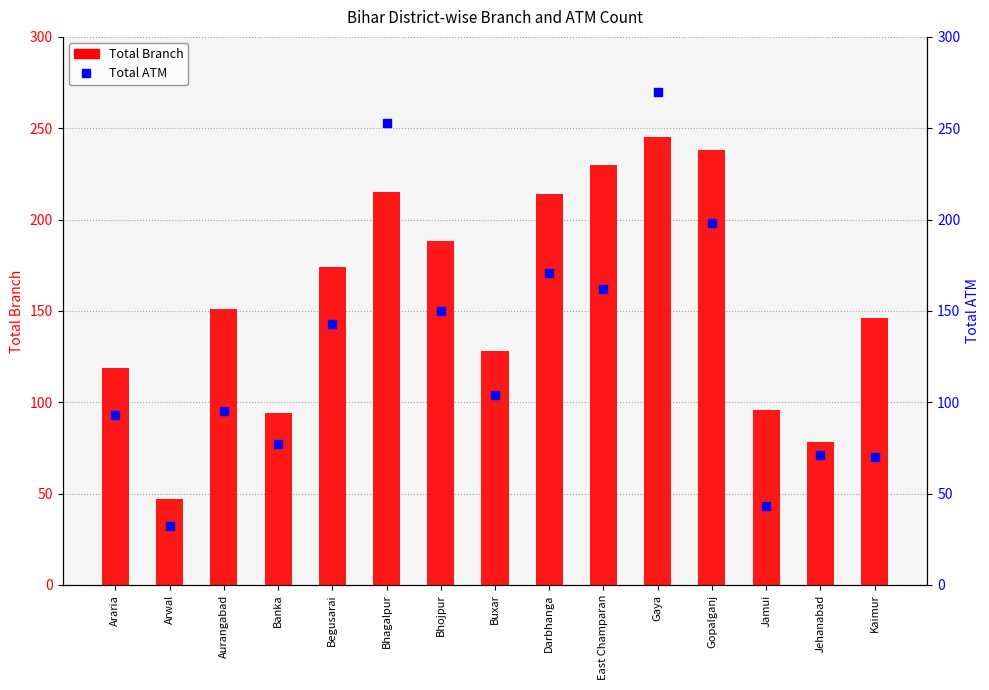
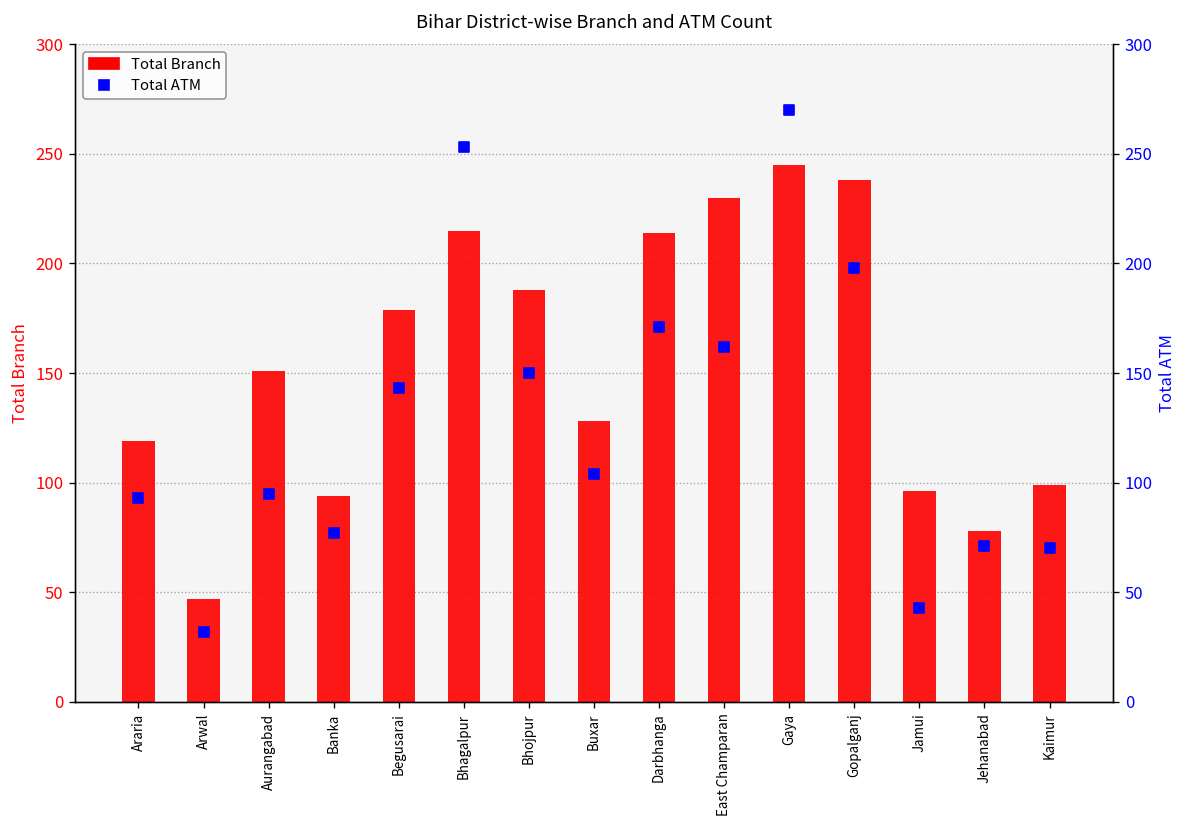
Total Branch, Begusarai: 174 -> 179
Total Branch, Kaimur: 146 -> 99
